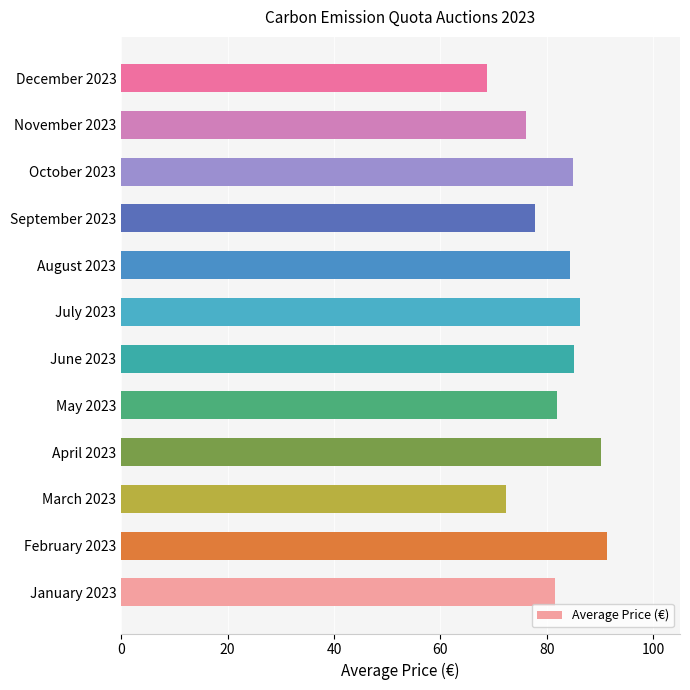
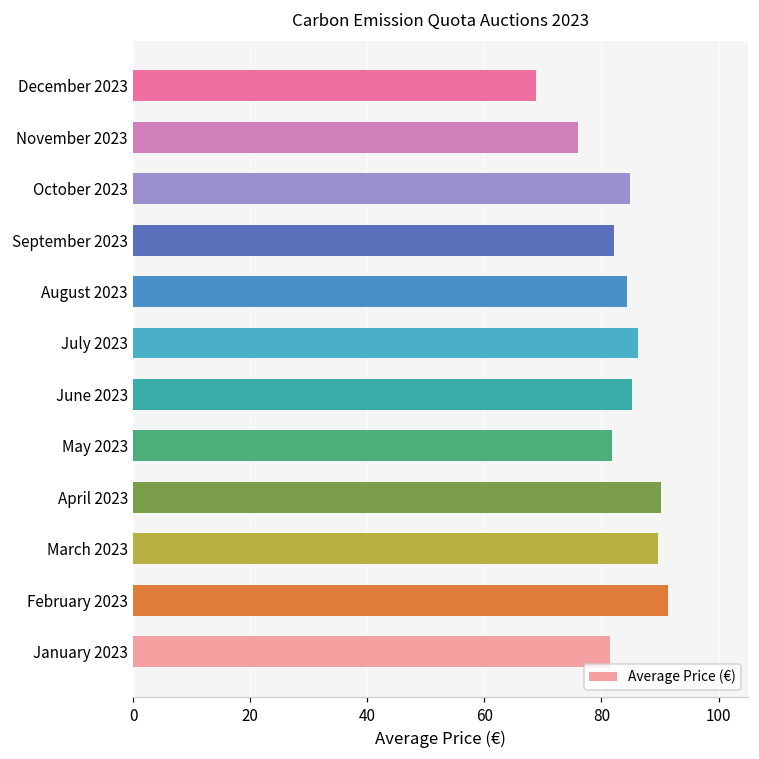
September 2023: 78 -> 82
March 2023: 72 -> 90
